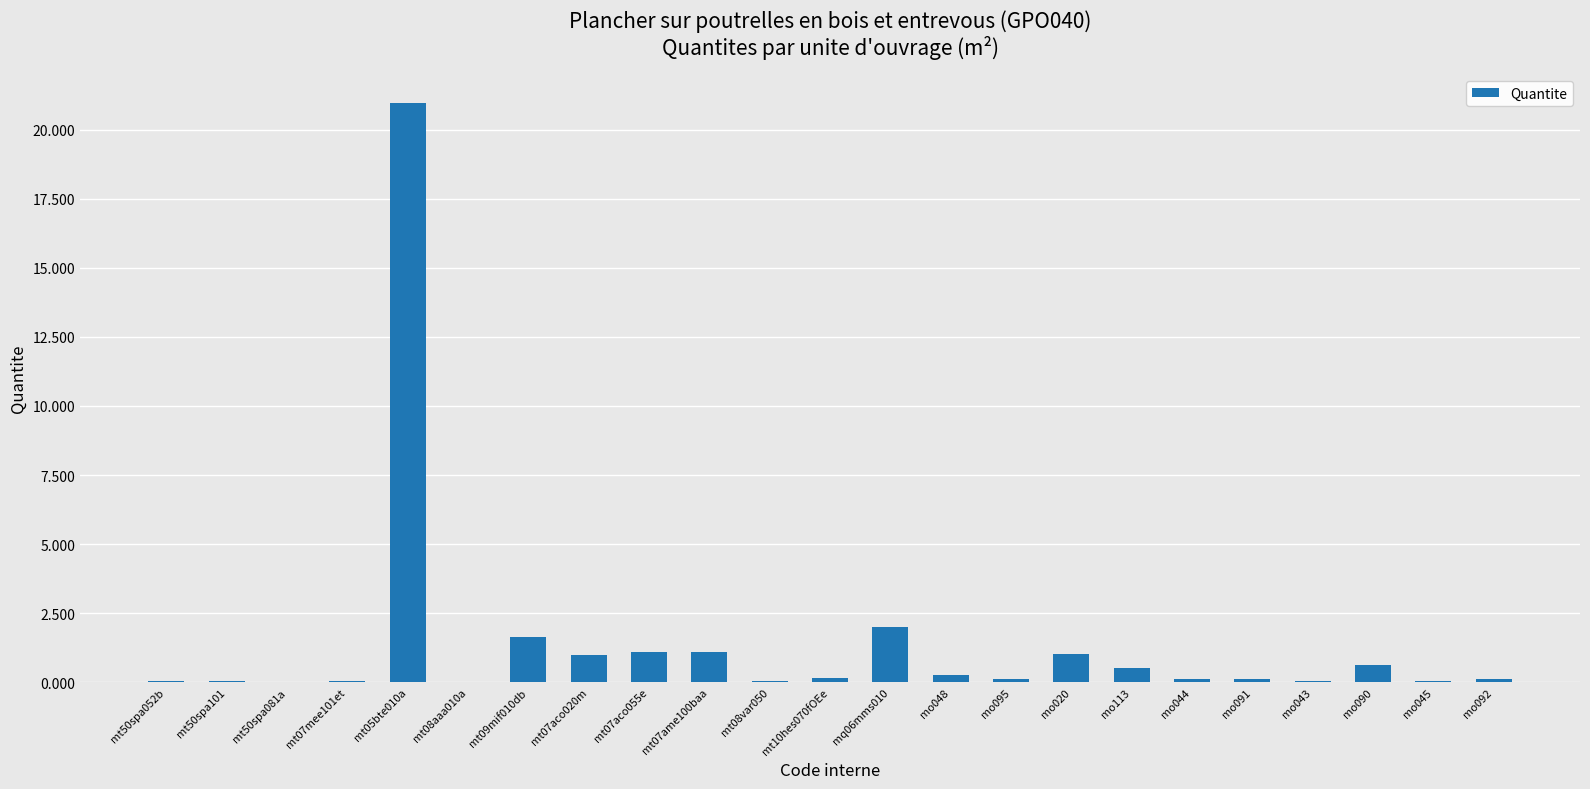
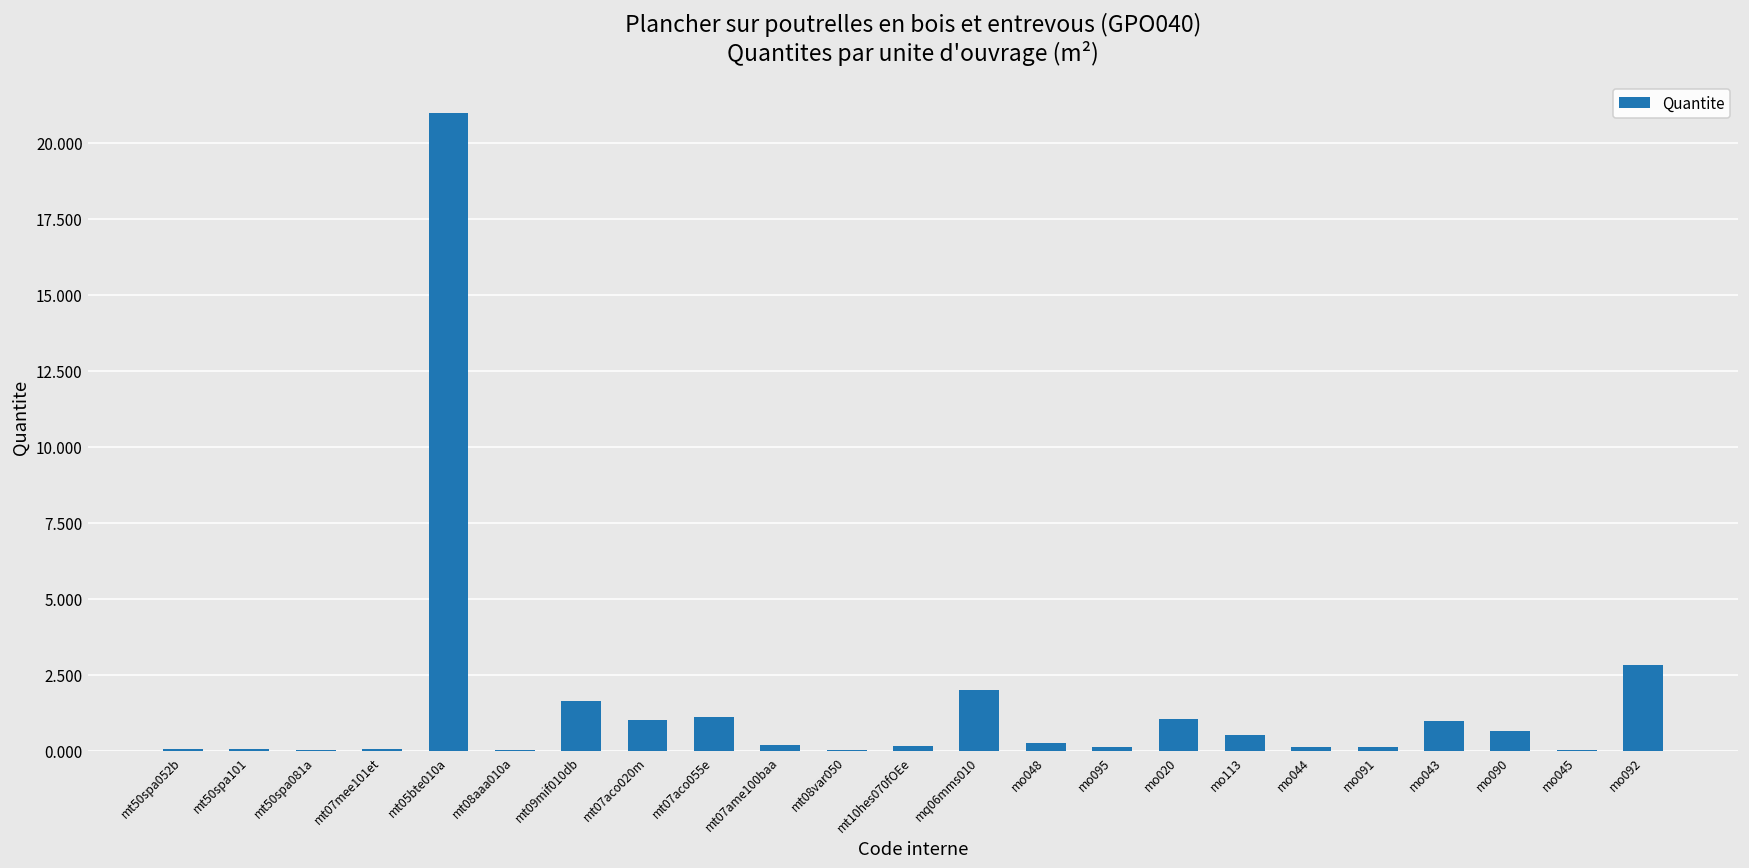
mt07ame100baa: 1.1 -> 0.2
mo043: 0.0 -> 1.0
mo092: 0.1 -> 2.8
